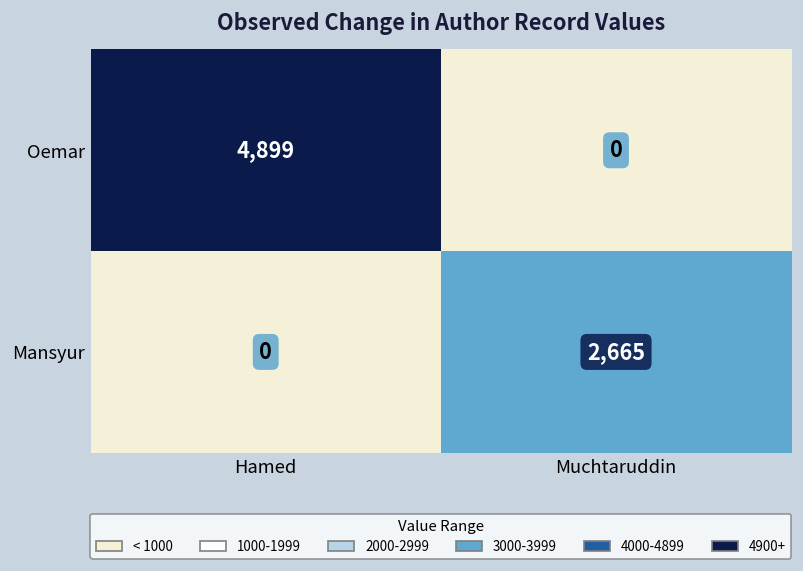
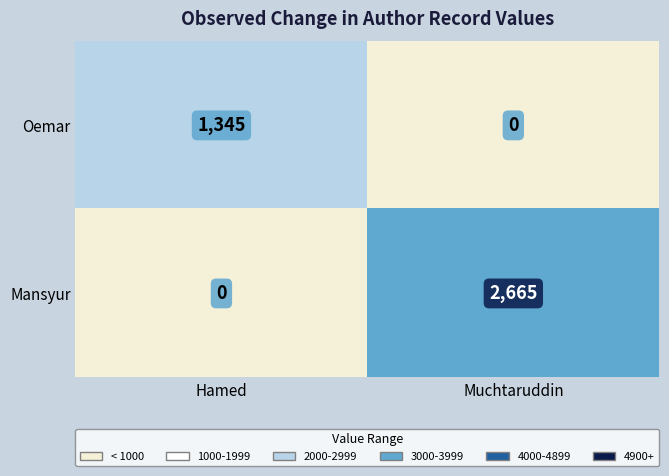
Oemar, Hamed: 4,899 -> 1,345
